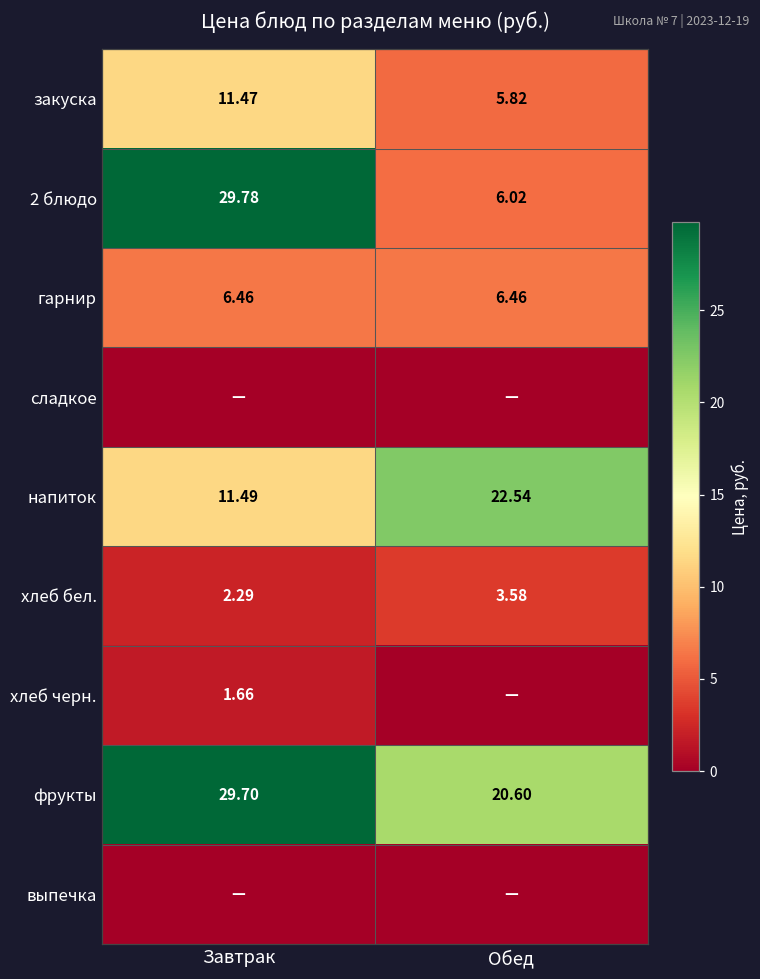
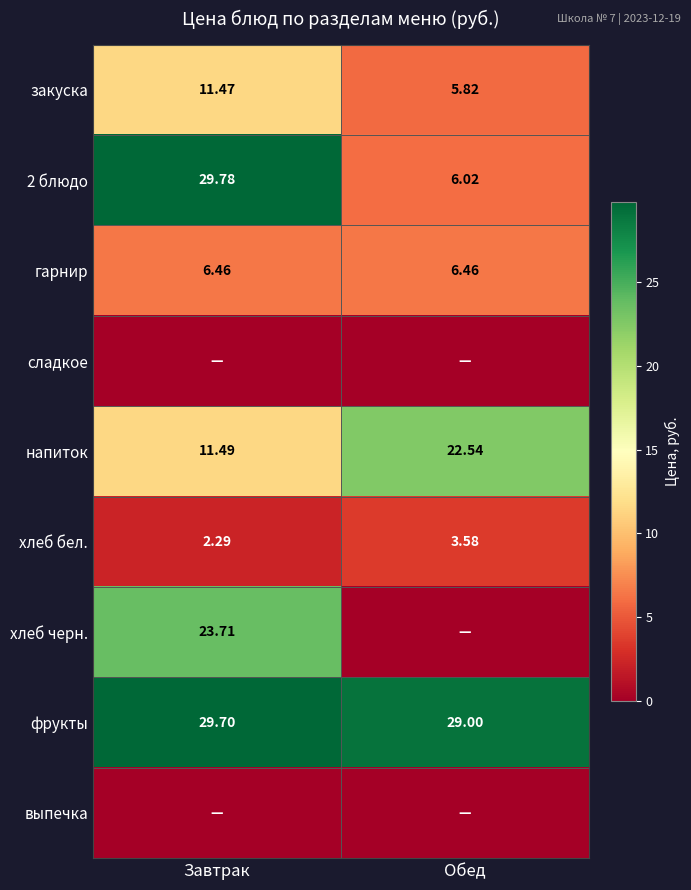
хлеб черн., Завтрак: 1.66 -> 23.71
фрукты, Обед: 20.60 -> 29.00
